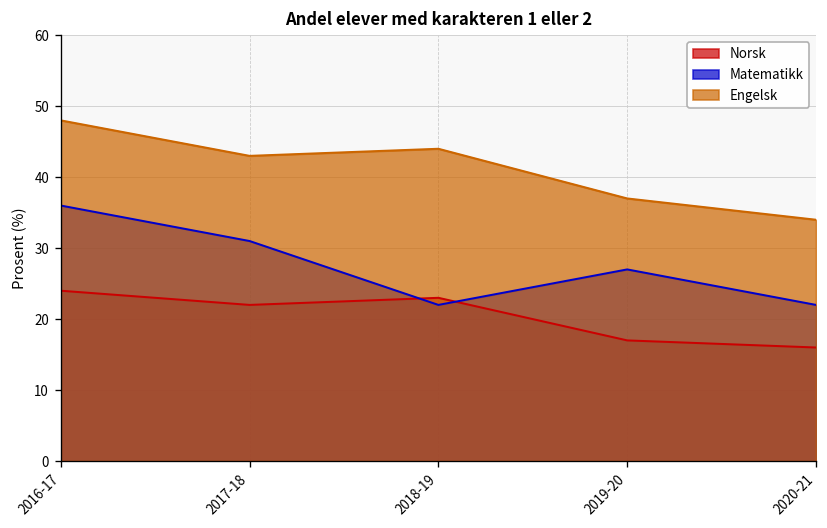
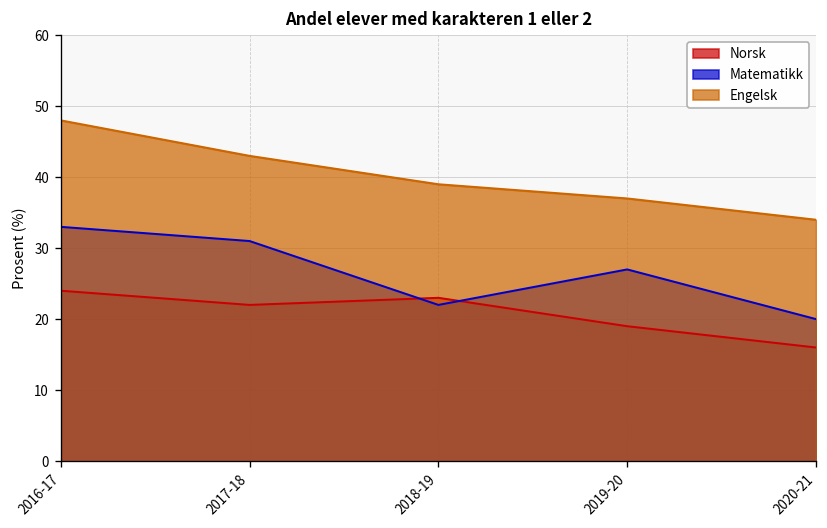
Matematikk, 2016-17: 36 -> 33
Engelsk, 2018-19: 44 -> 39
Norsk, 2019-20: 17 -> 19
Matematikk, 2020-21: 22 -> 20
